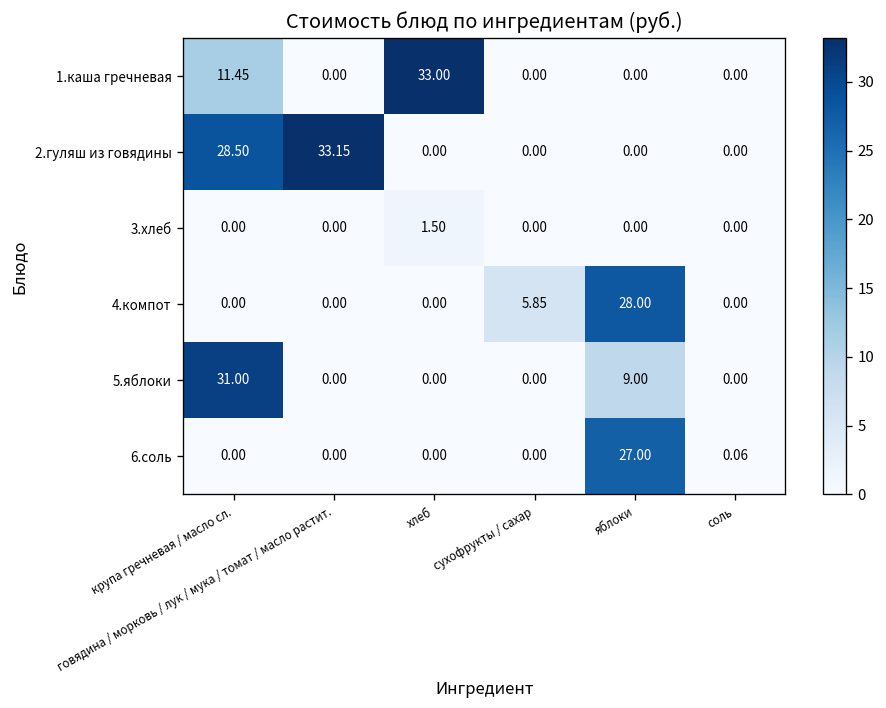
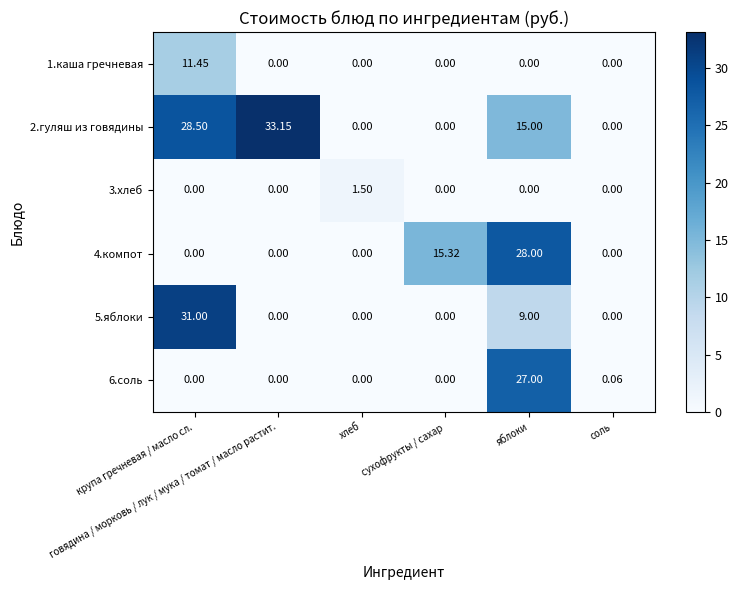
1.каша гречневая, хлеб: 33.00 -> 0.00
2.гуляш из говядины, яблоки: 0.00 -> 15.00
4.компот, сухофрукты / сахар: 5.85 -> 15.32
